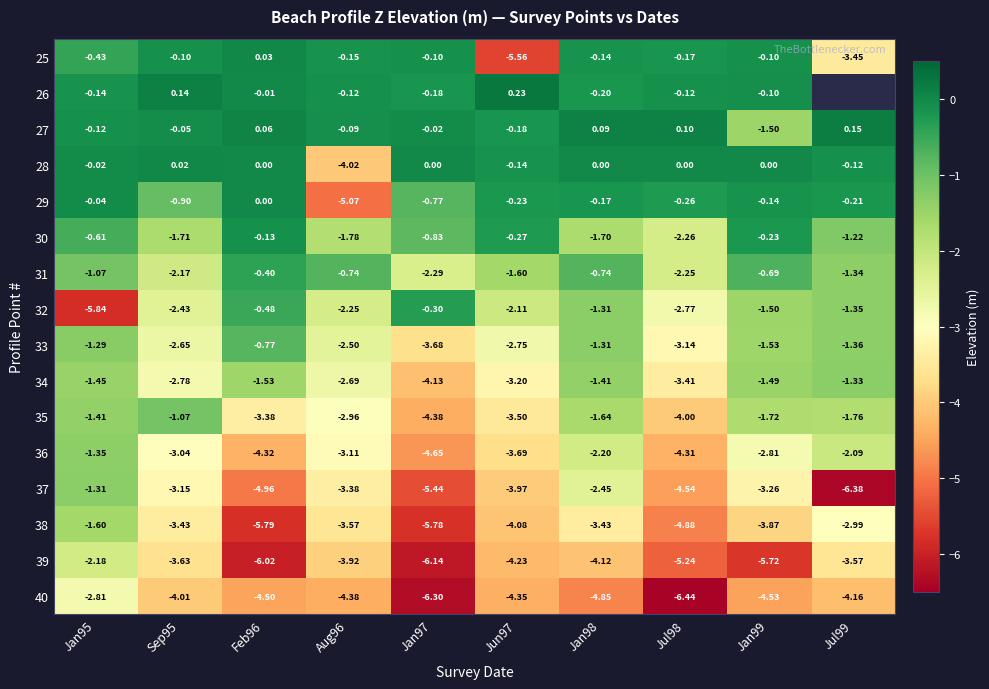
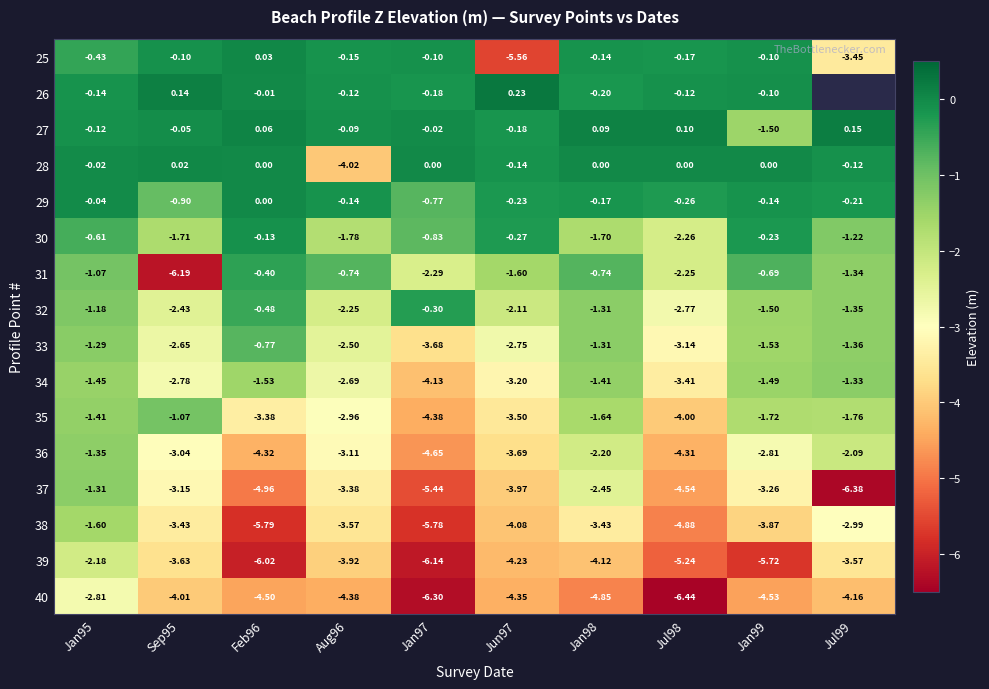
29, Aug96: -5.07 -> -0.14
31, Sep95: -2.17 -> -6.19
32, Jan95: -5.84 -> -1.18
